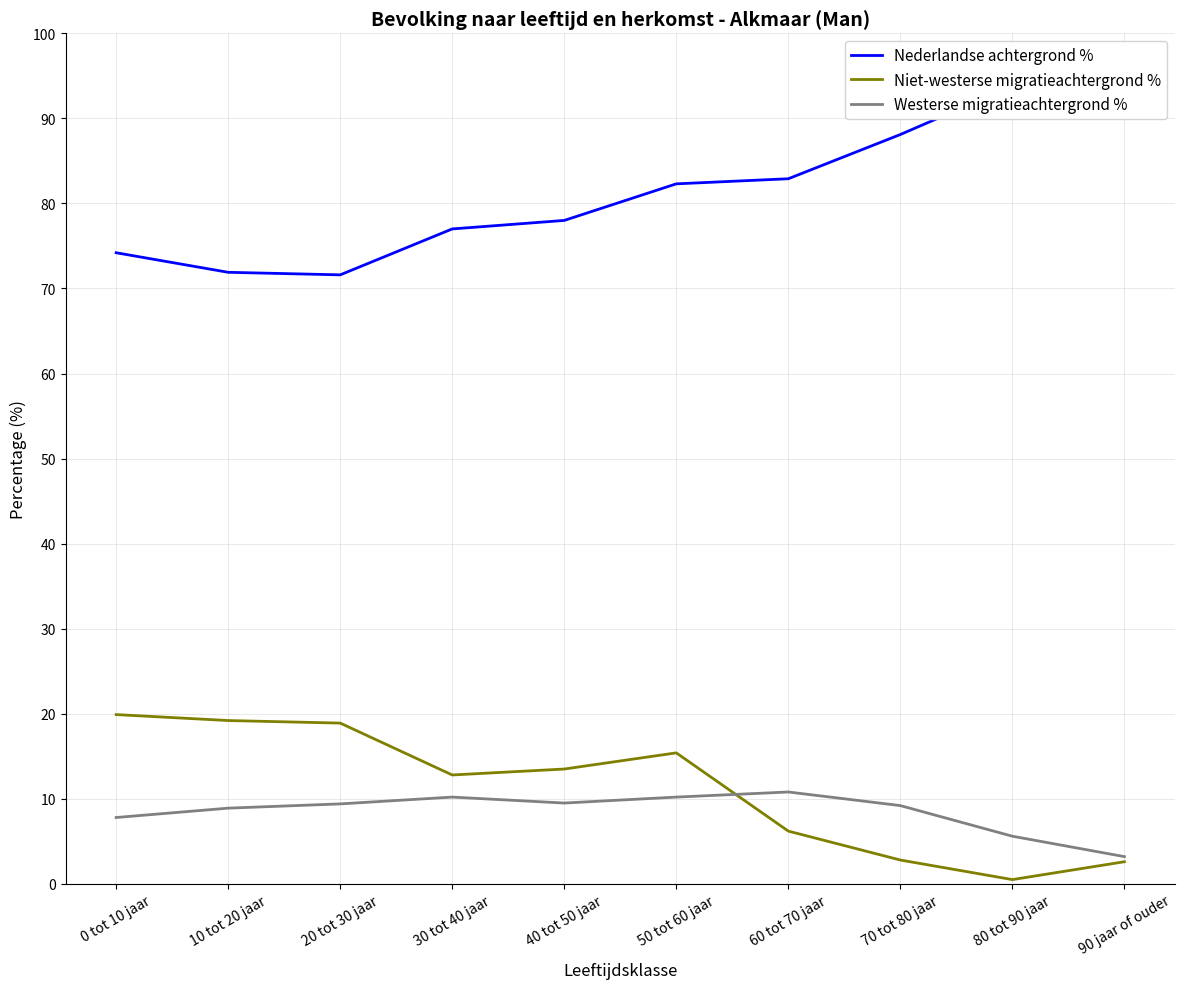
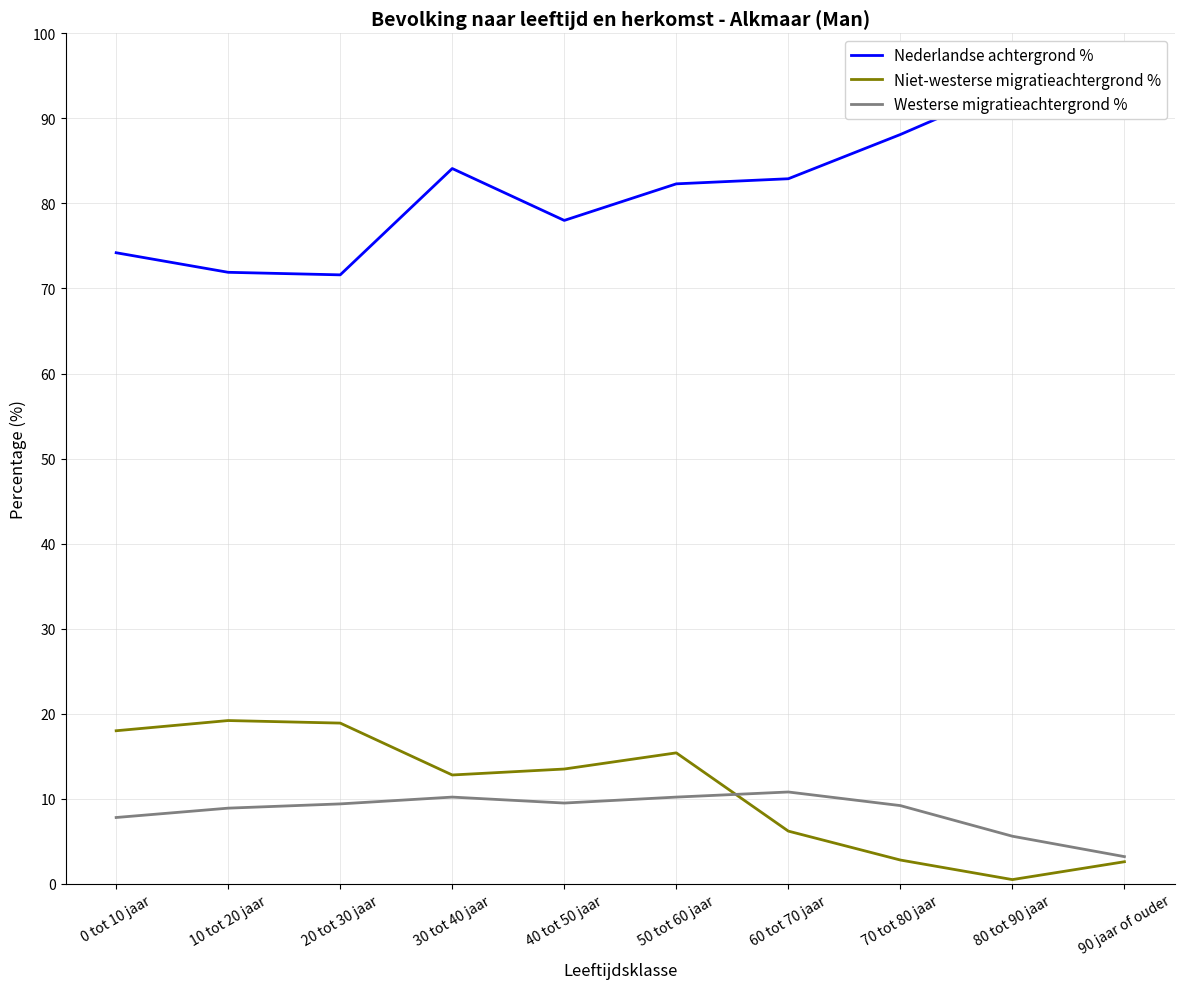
Niet-westerse migratieachtergrond %, 0 tot 10 jaar: 20 -> 18
Nederlandse achtergrond %, 30 tot 40 jaar: 77 -> 84
